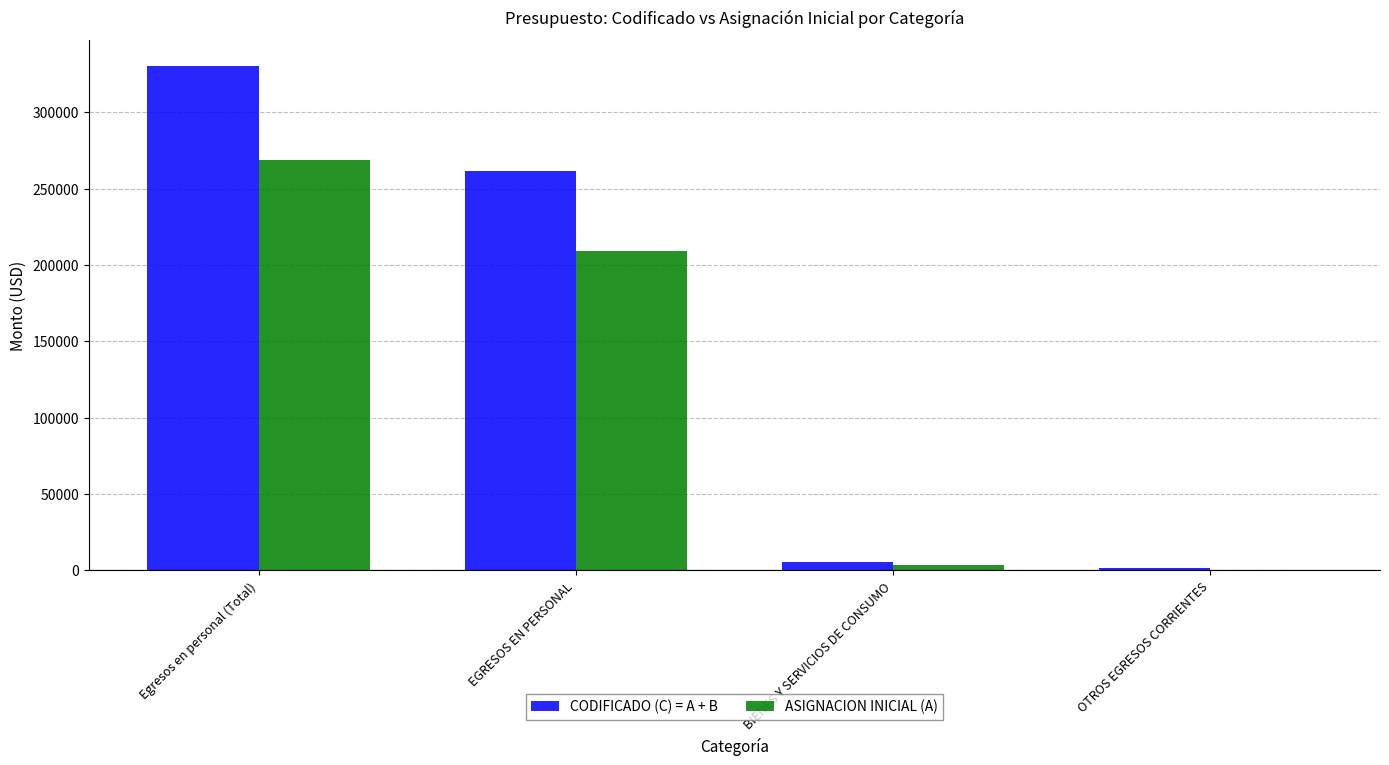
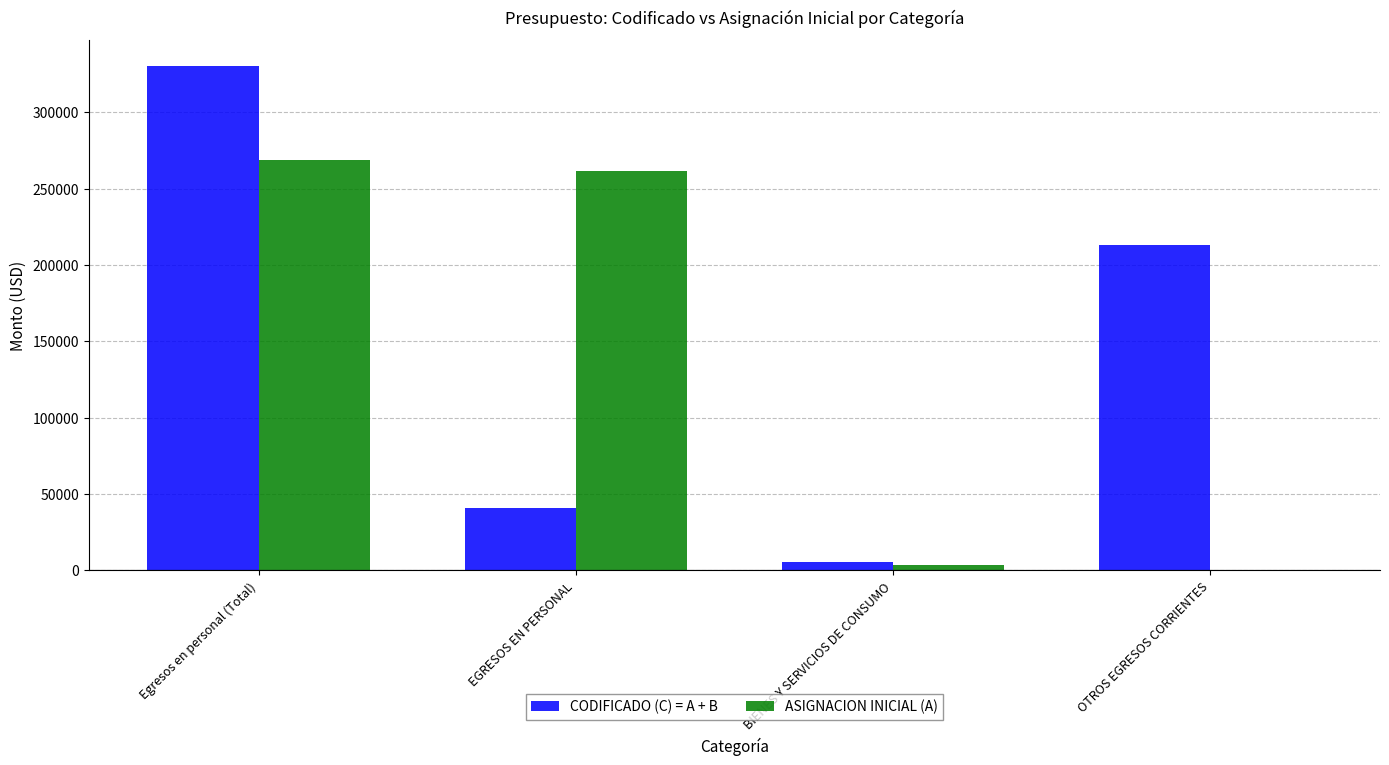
CODIFICADO (C) = A + B, EGRESOS EN PERSONAL: 261000 -> 41000
ASIGNACION INICIAL (A), EGRESOS EN PERSONAL: 209000 -> 261000
CODIFICADO (C) = A + B, OTROS EGRESOS CORRIENTES: 2000 -> 213000
